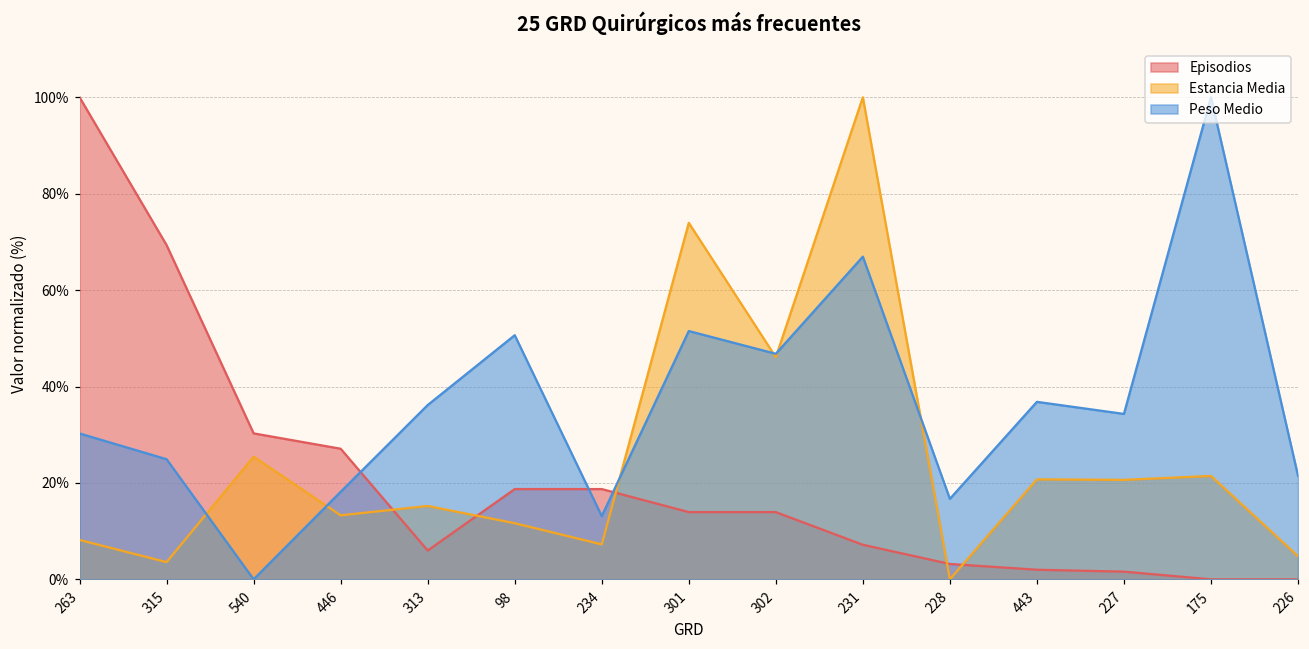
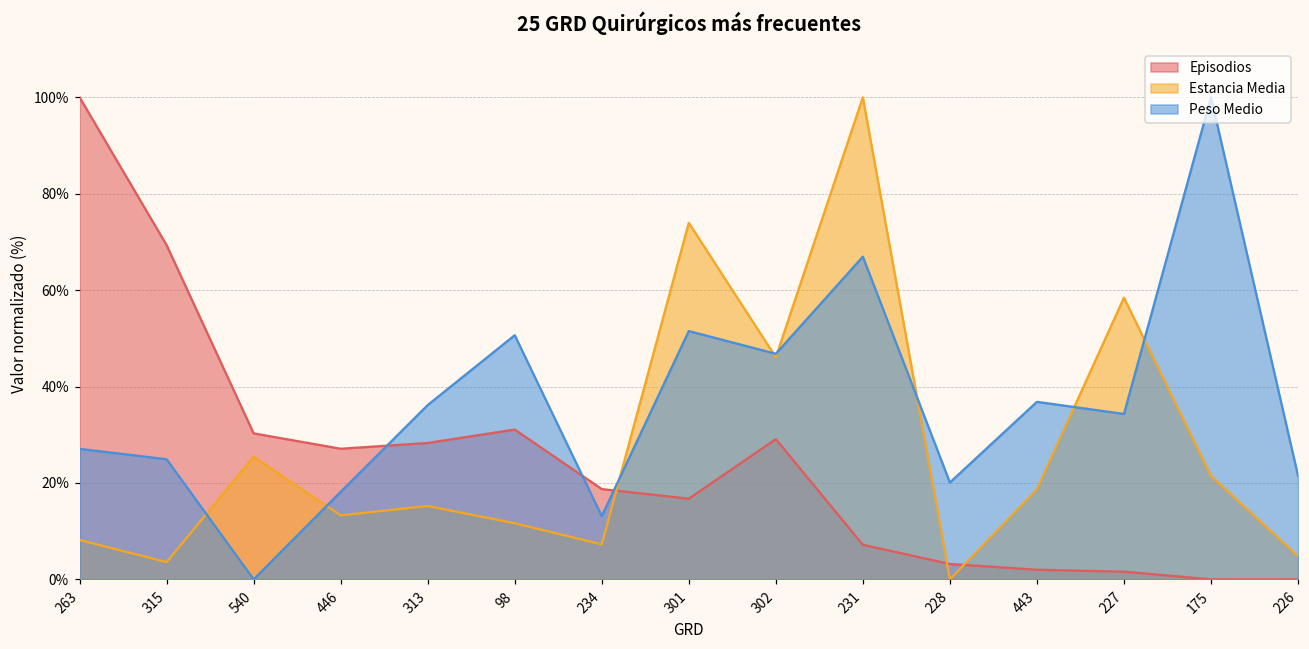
Peso Medio, 263: 30% -> 27%
Episodios, 313: 6% -> 28%
Episodios, 98: 19% -> 31%
Episodios, 301: 14% -> 17%
Episodios, 302: 14% -> 29%
Peso Medio, 228: 17% -> 20%
Estancia Media, 443: 21% -> 19%
Estancia Media, 227: 21% -> 58%
